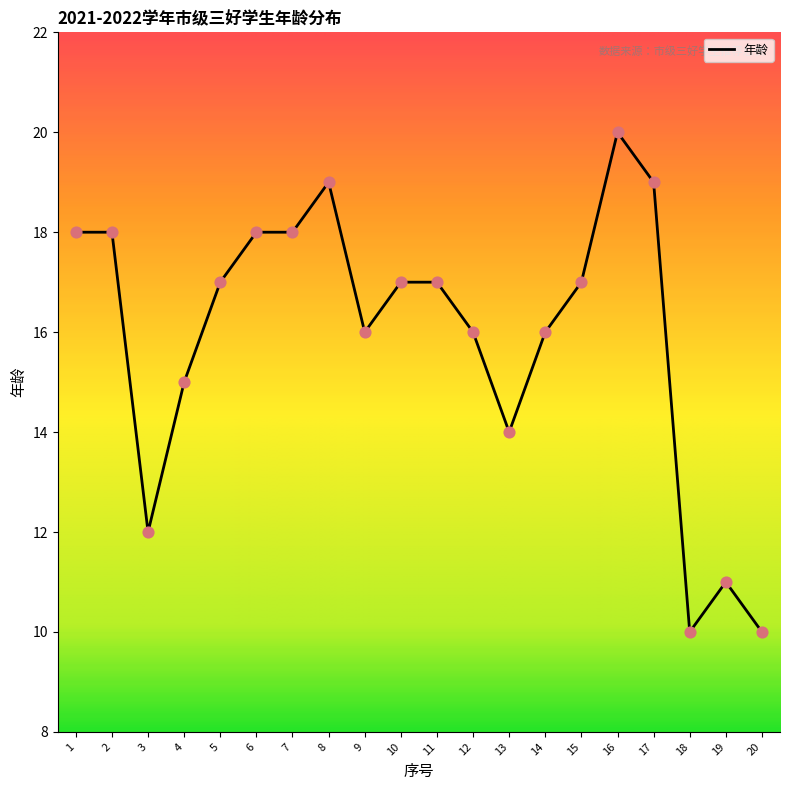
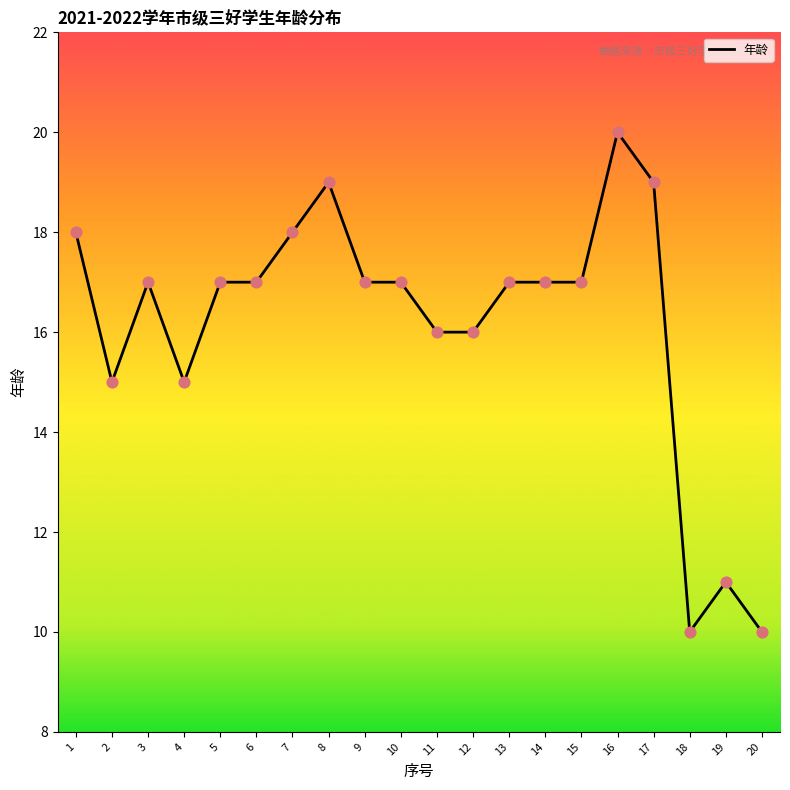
2: 18 -> 15
3: 12 -> 17
6: 18 -> 17
9: 16 -> 17
11: 17 -> 16
13: 14 -> 17
14: 16 -> 17
